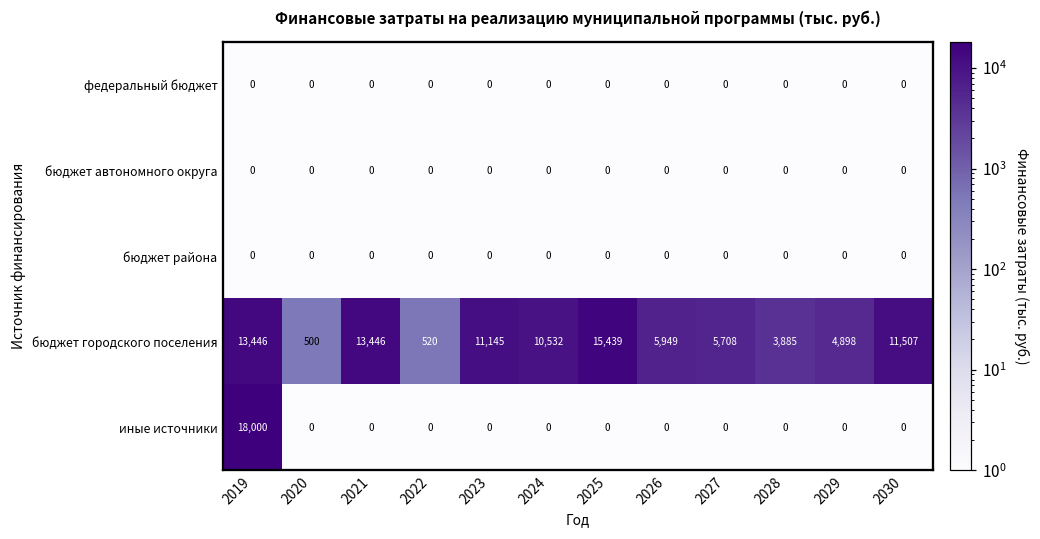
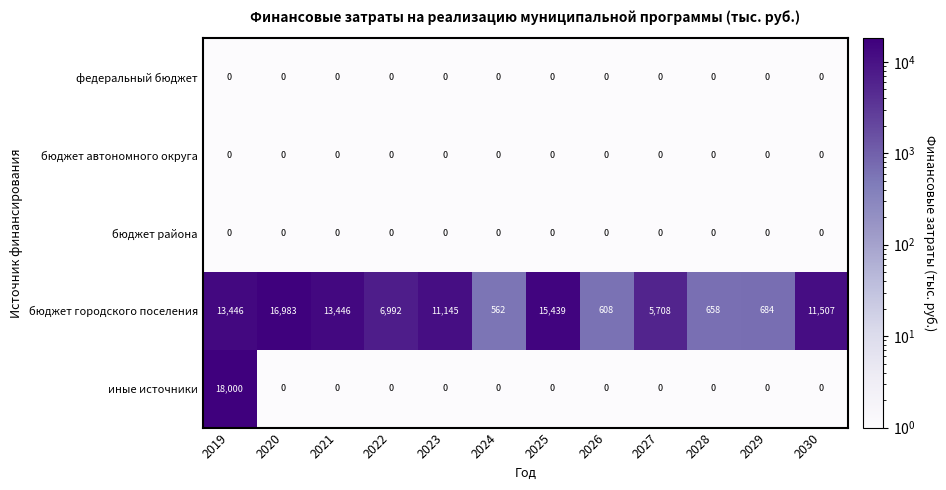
бюджет городского поселения, 2020: 500 -> 16,983
бюджет городского поселения, 2022: 520 -> 6,992
бюджет городского поселения, 2024: 10,532 -> 562
бюджет городского поселения, 2026: 5,949 -> 608
бюджет городского поселения, 2028: 3,885 -> 658
бюджет городского поселения, 2029: 4,898 -> 684
